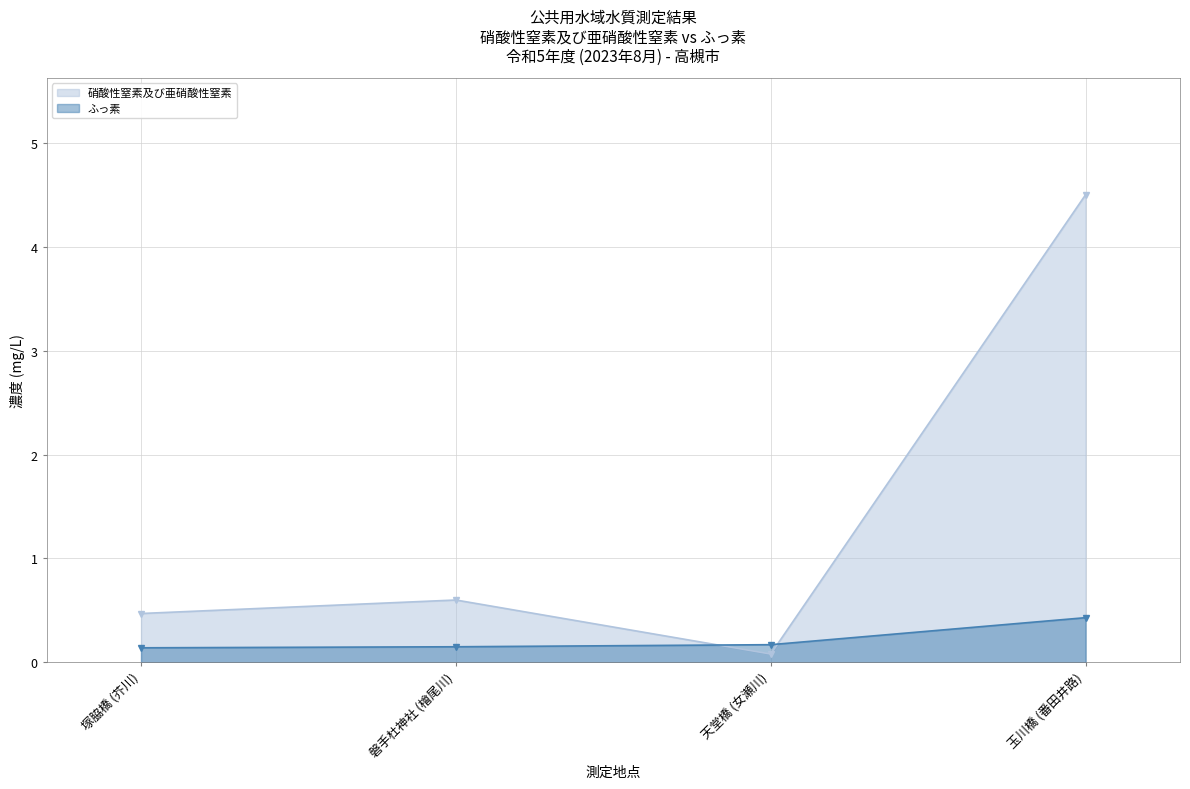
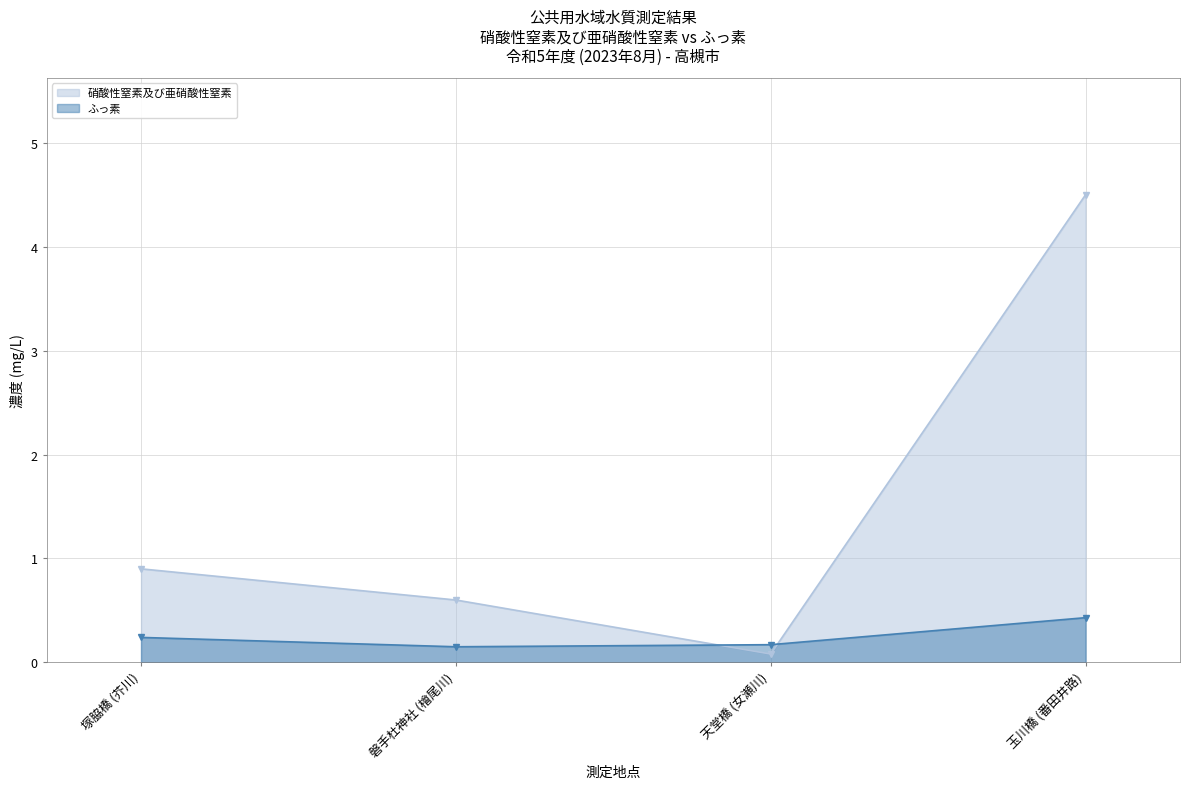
硝酸性窒素及び亜硝酸性窒素, 塚脇橋 (芥川): 0.47 -> 0.90
ふっ素, 塚脇橋 (芥川): 0.14 -> 0.24
